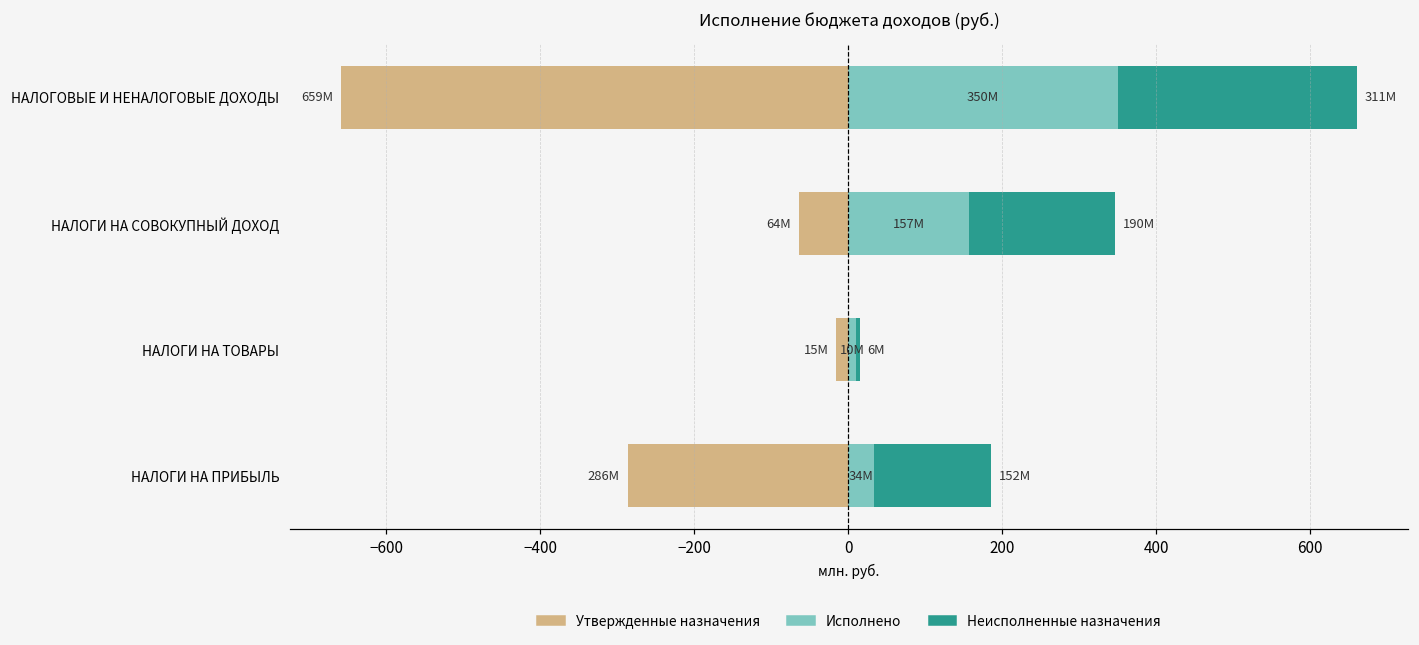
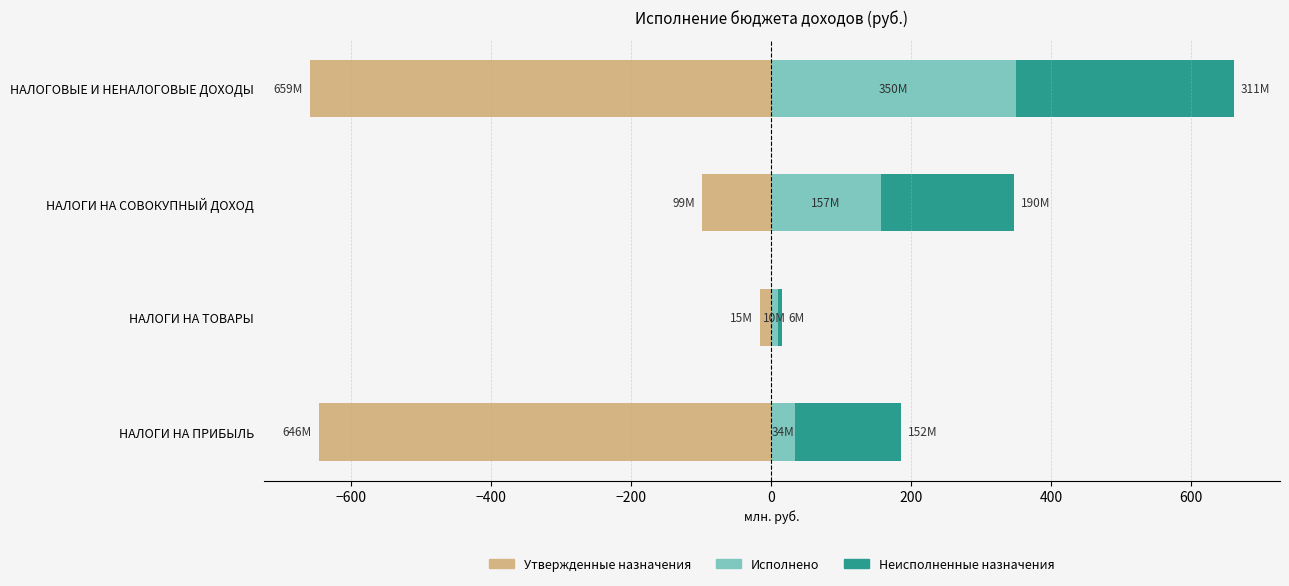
Утвержденные назначения, НАЛОГИ НА СОВОКУПНЫЙ ДОХОД: 64M -> 99M
Утвержденные назначения, НАЛОГИ НА ПРИБЫЛЬ: 286M -> 646M
